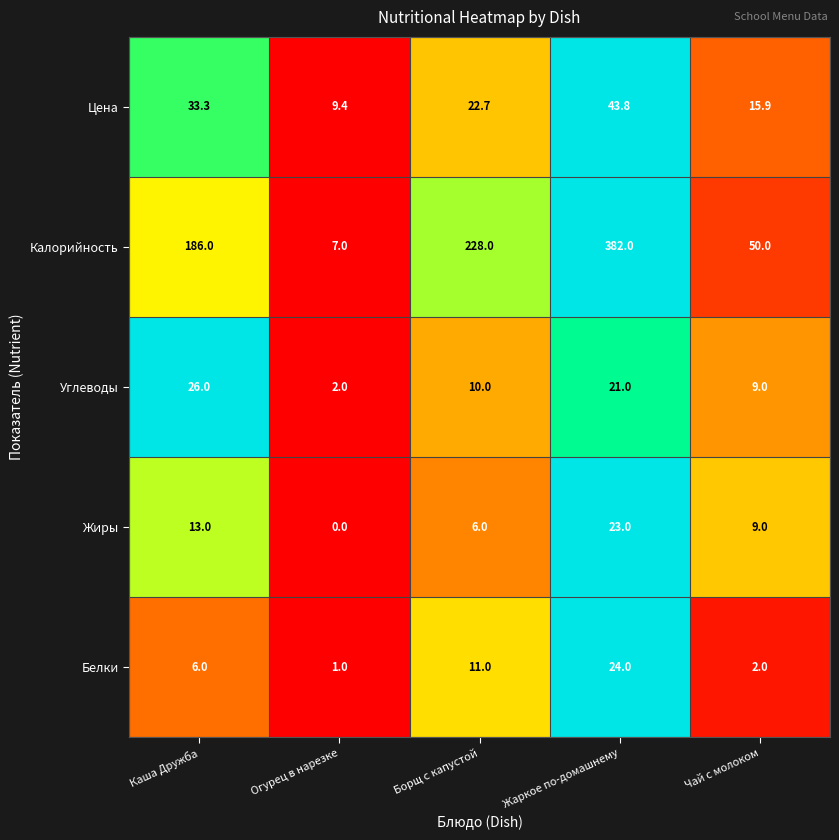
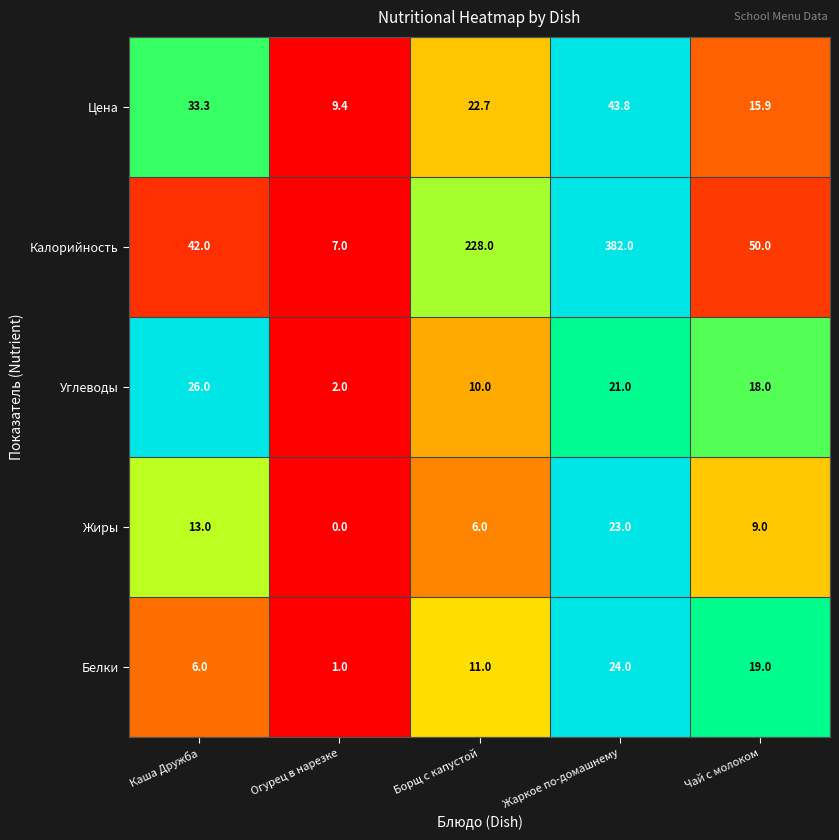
Калорийность, Каша Дружба: 186.0 -> 42.0
Углеводы, Чай с молоком: 9.0 -> 18.0
Белки, Чай с молоком: 2.0 -> 19.0
